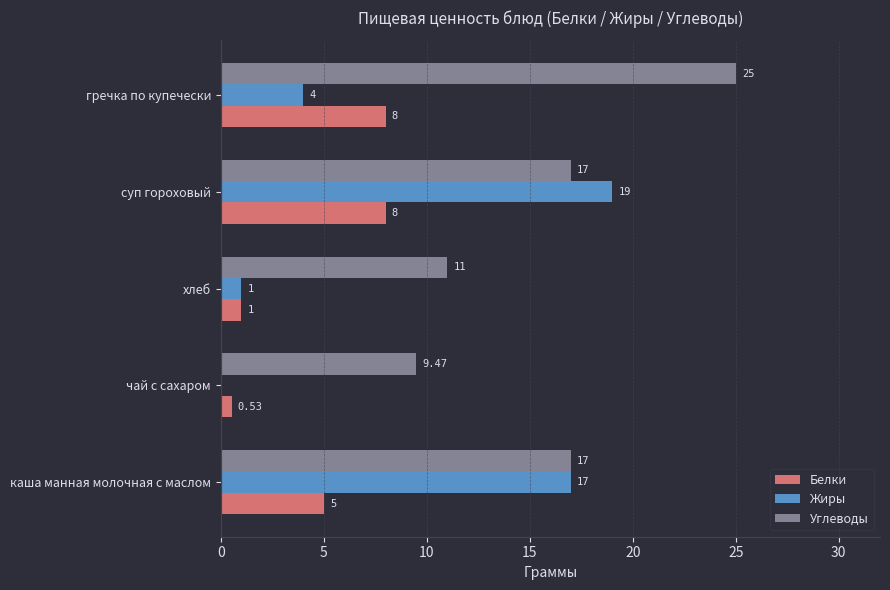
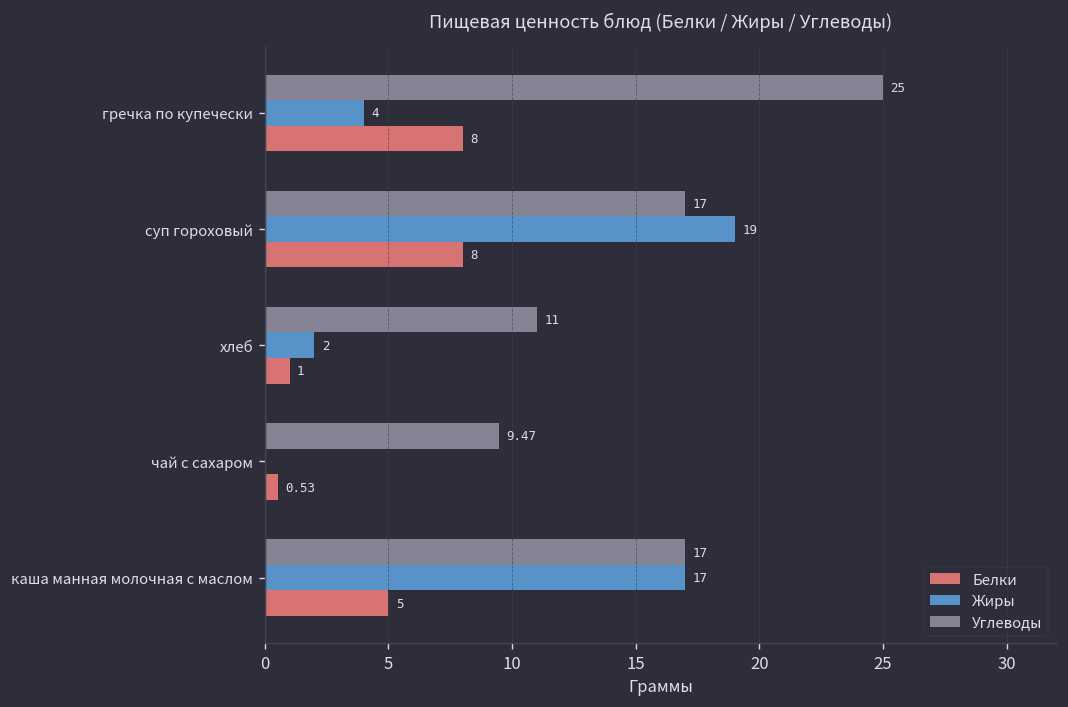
Жиры, хлеб: 1 -> 2
